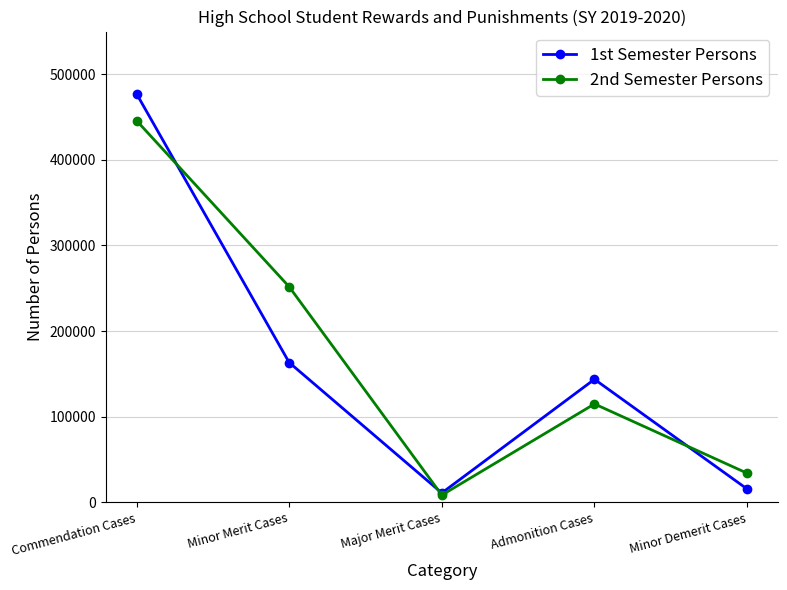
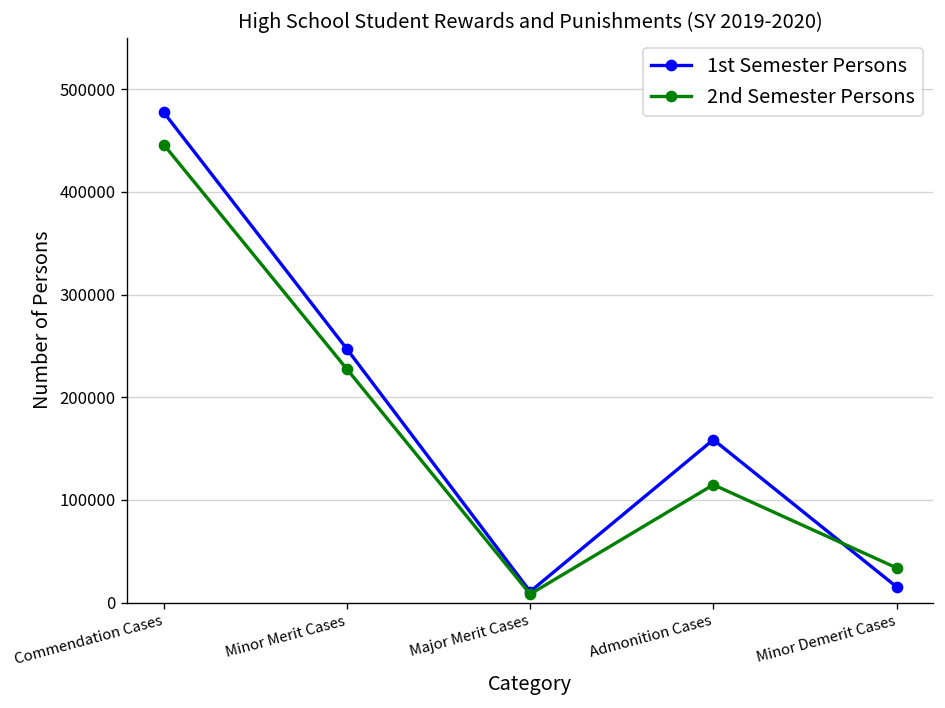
1st Semester Persons, Minor Merit Cases: 160000 -> 250000
2nd Semester Persons, Minor Merit Cases: 250000 -> 230000
1st Semester Persons, Admonition Cases: 140000 -> 160000
